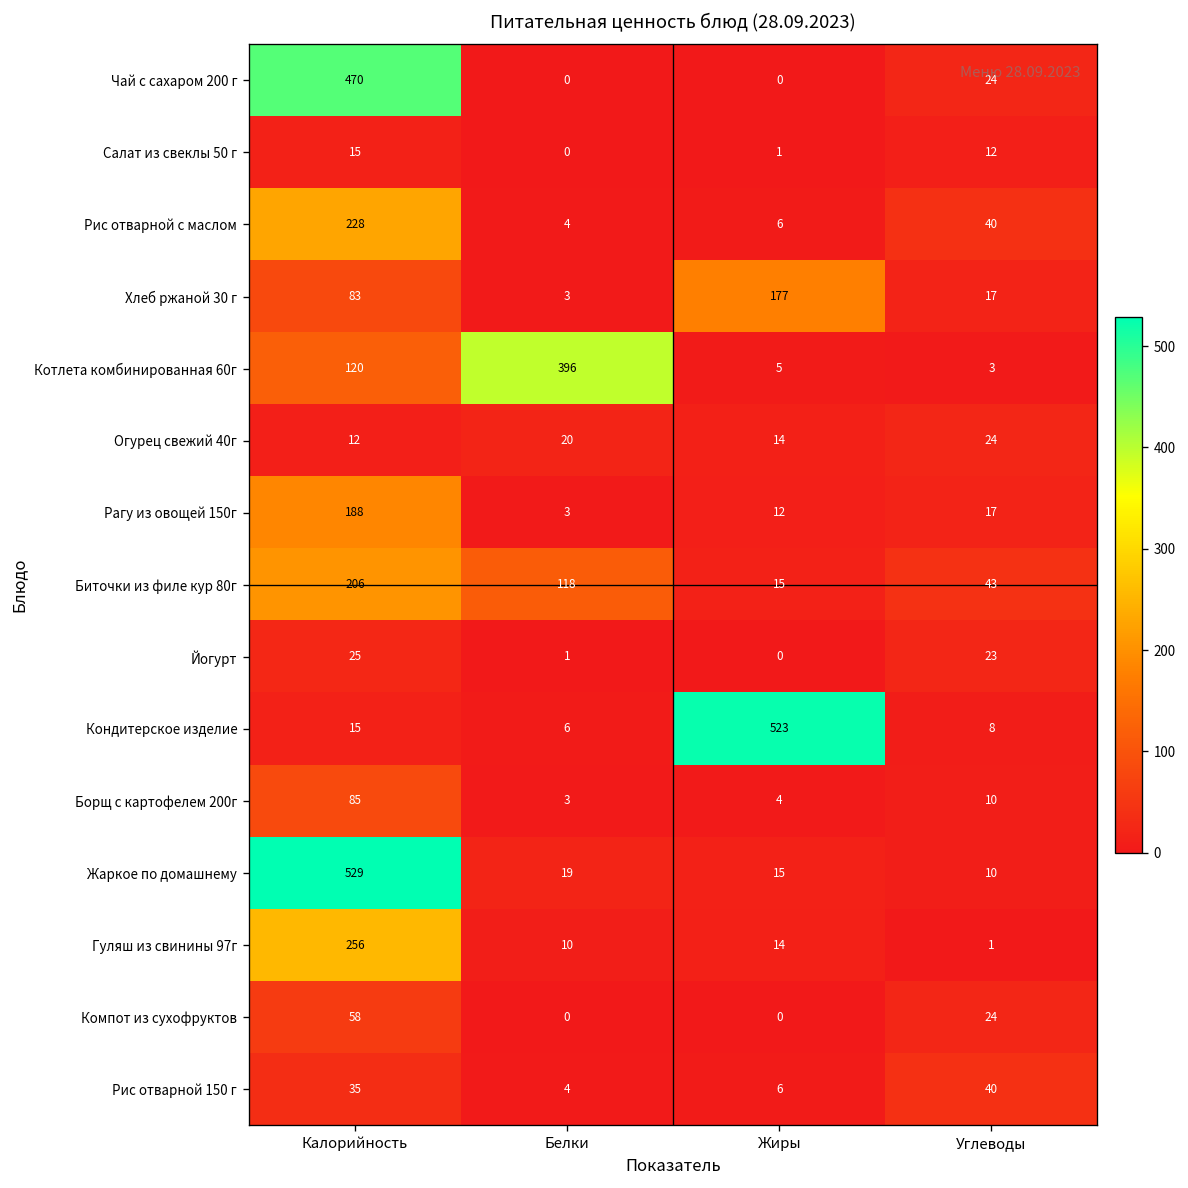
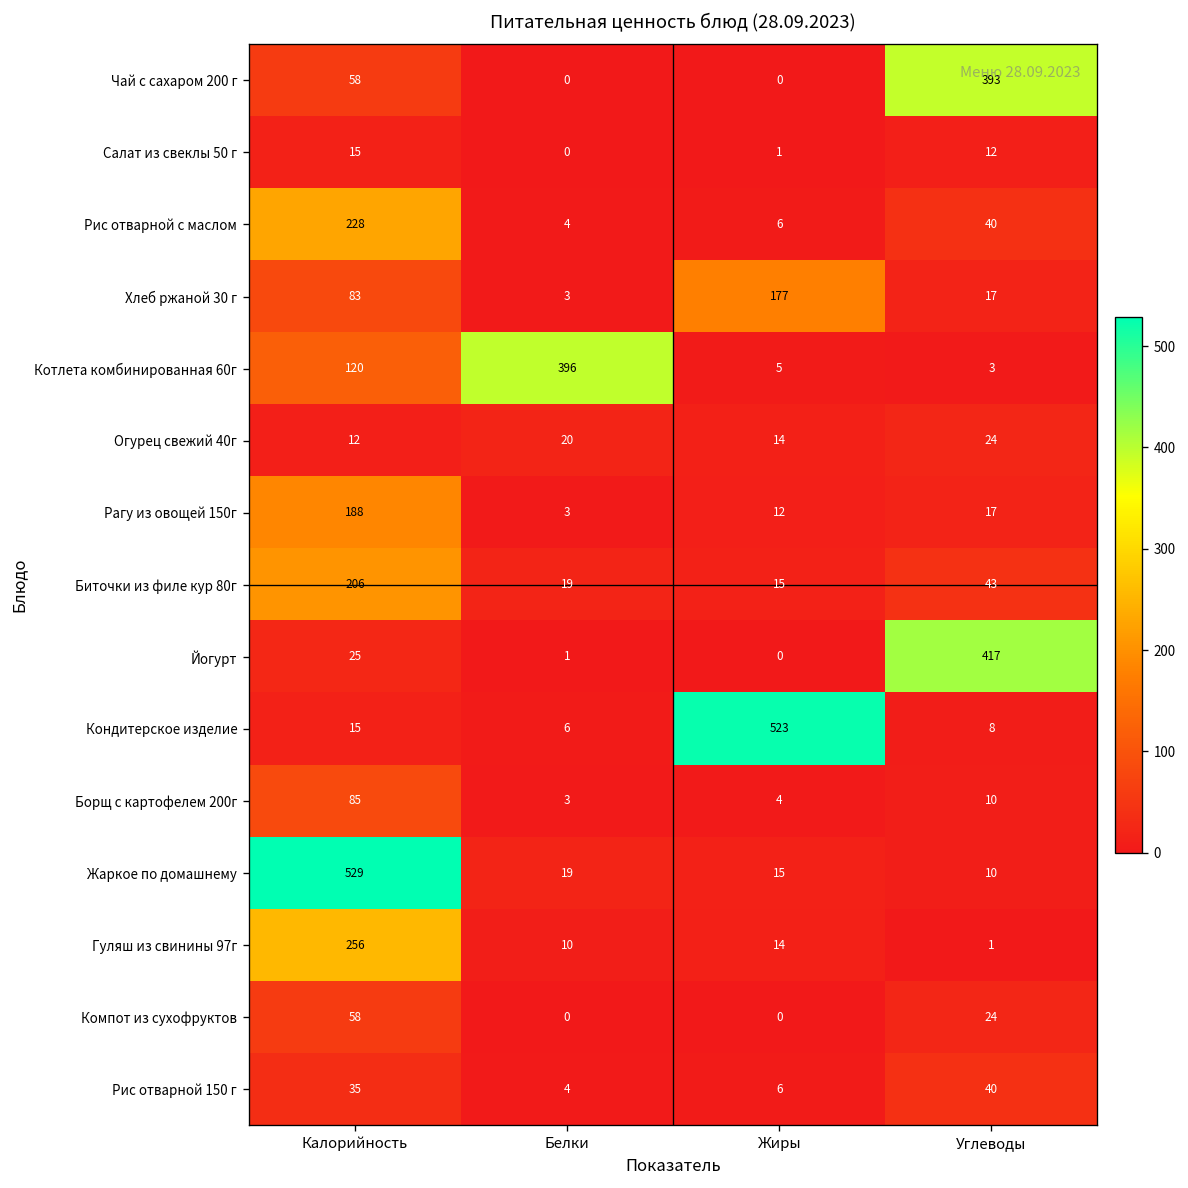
Чай с сахаром 200 г, Калорийность: 470 -> 58
Чай с сахаром 200 г, Углеводы: 24 -> 393
Биточки из филе кур 80г, Белки: 118 -> 19
Йогурт, Углеводы: 23 -> 417
